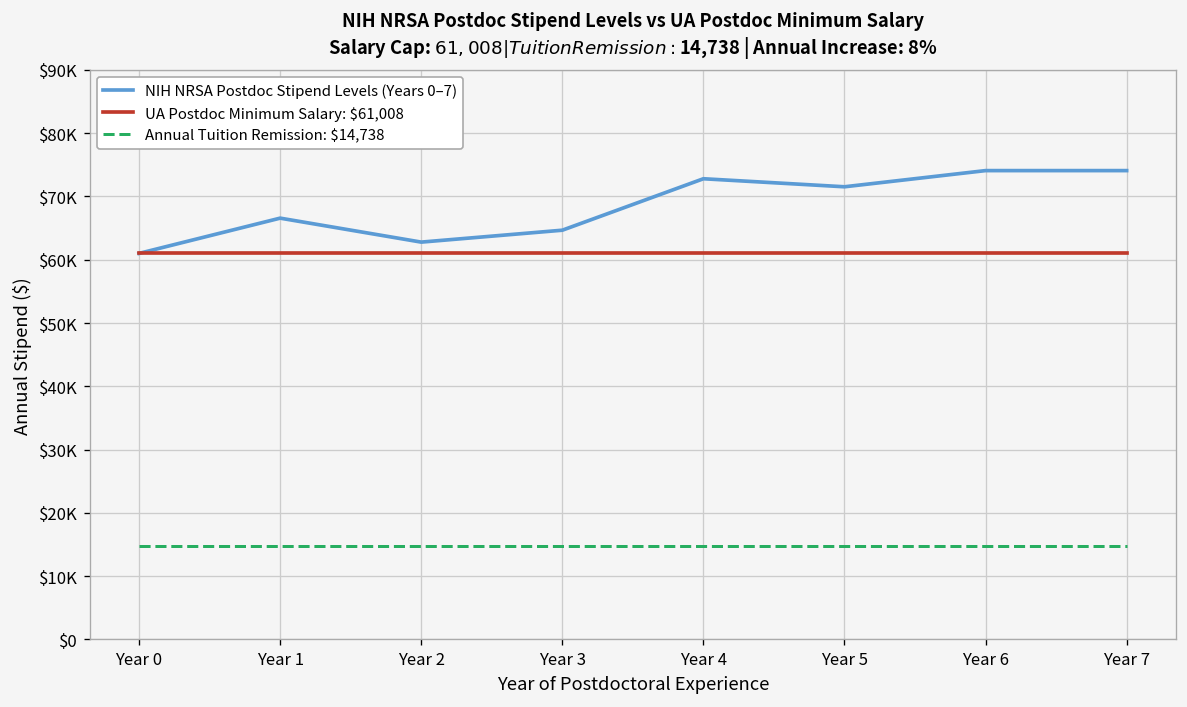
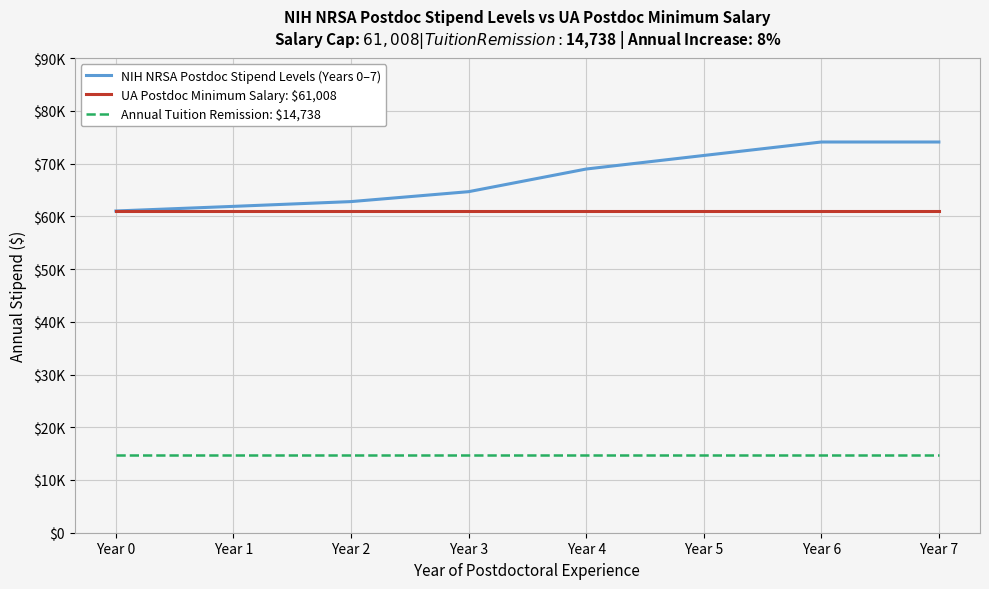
NIH NRSA Postdoc Stipend Levels (Years 0–7), Year 1: $67000 -> $62000
NIH NRSA Postdoc Stipend Levels (Years 0–7), Year 4: $73000 -> $69000
